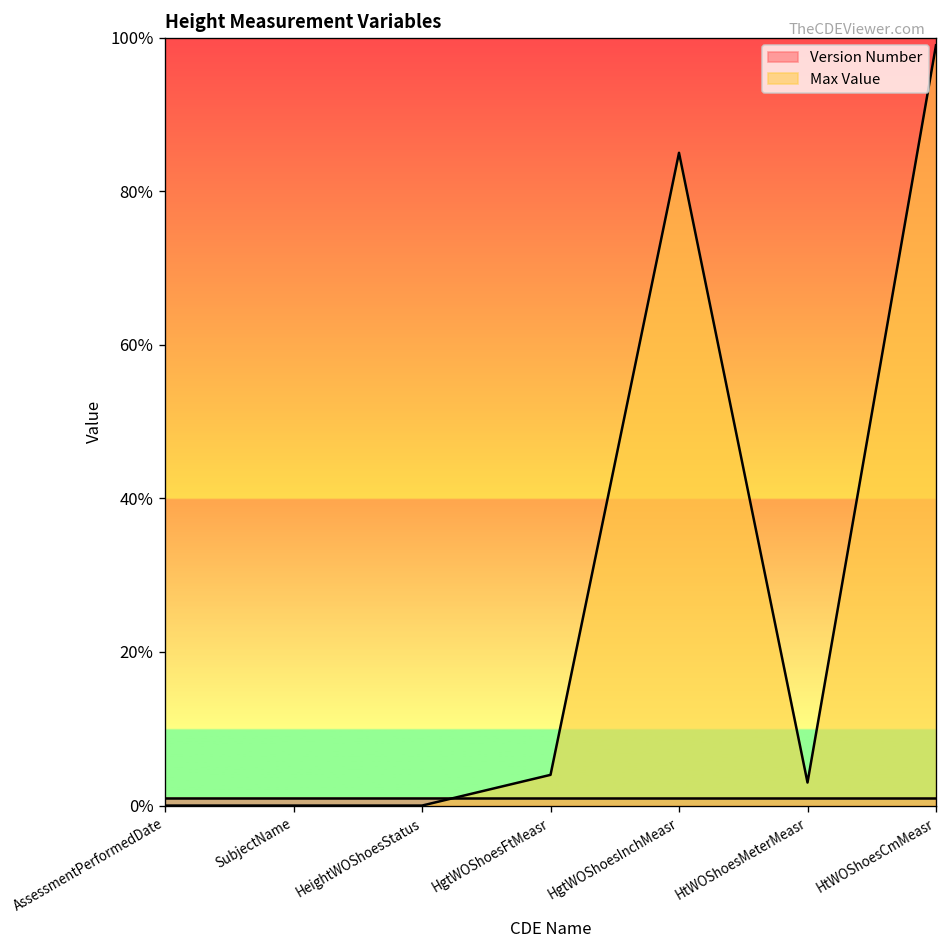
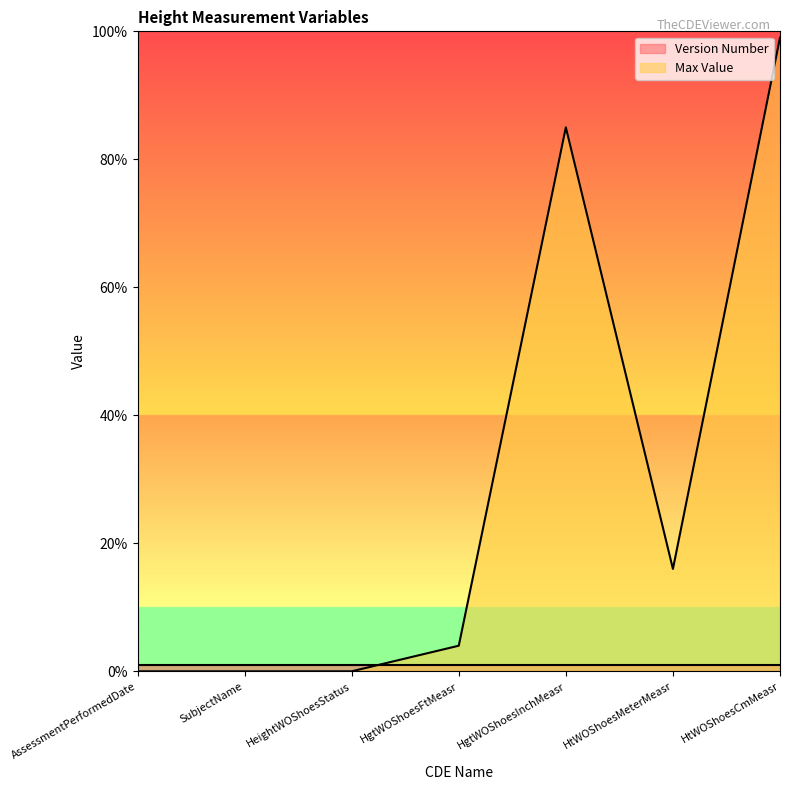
Max Value, HtWOShoesMeterMeasr: 3% -> 16%
